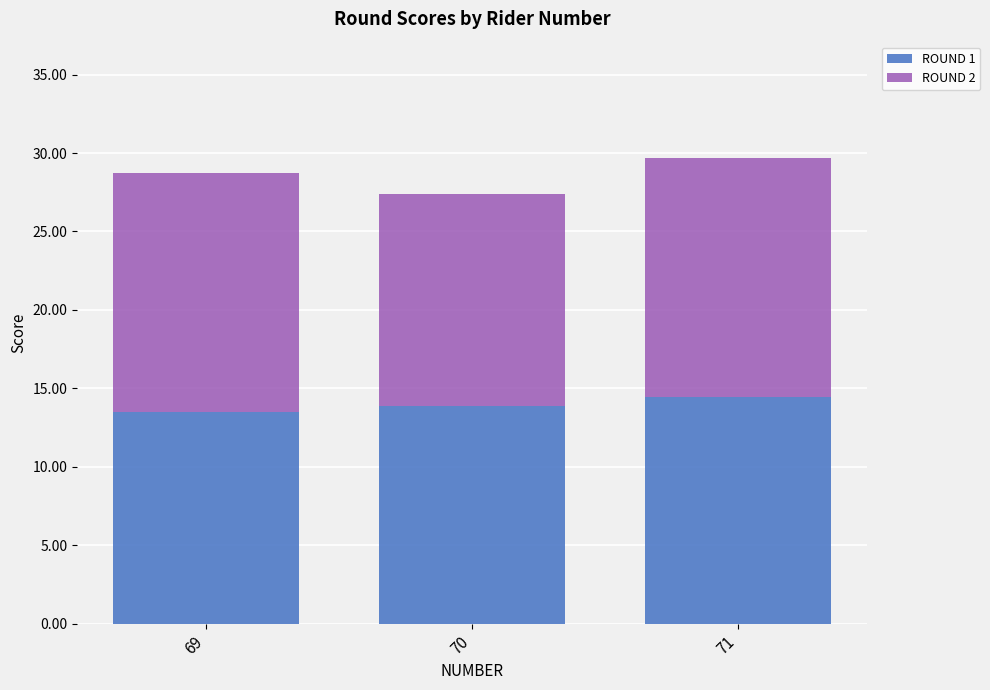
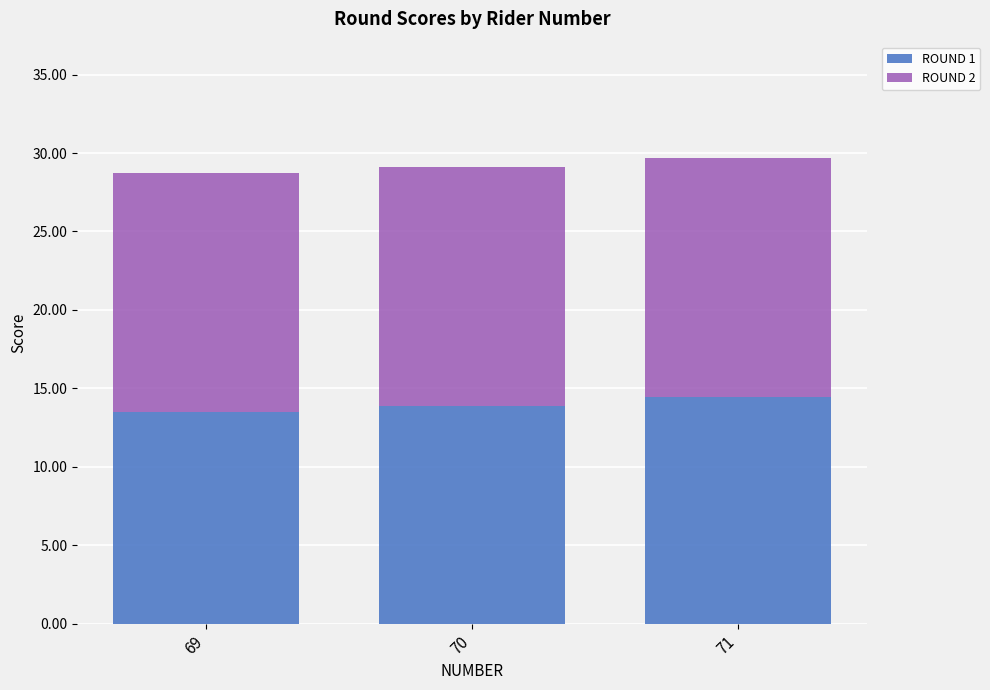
ROUND 2, 70: 13.5 -> 15.2
